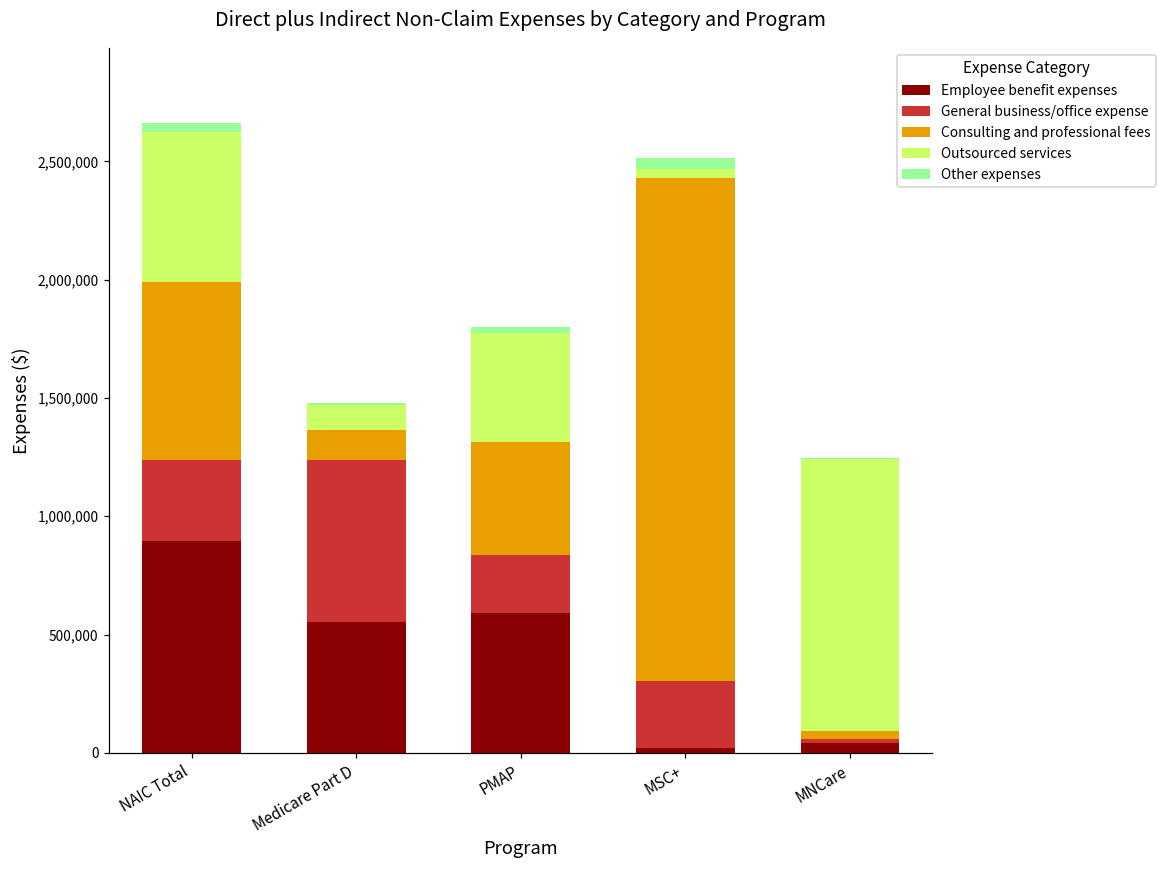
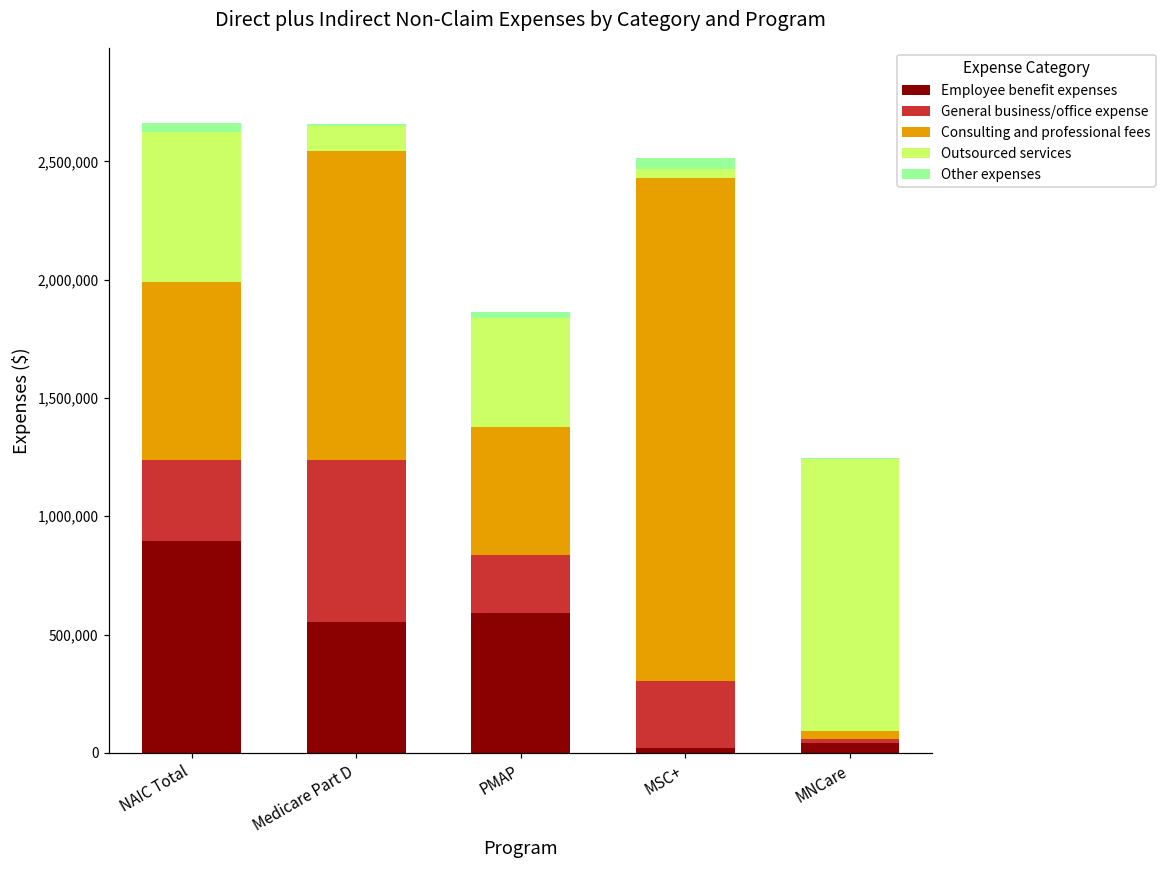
Consulting and professional fees, Medicare Part D: 130,000 -> 1,310,000
Consulting and professional fees, PMAP: 480,000 -> 540,000
